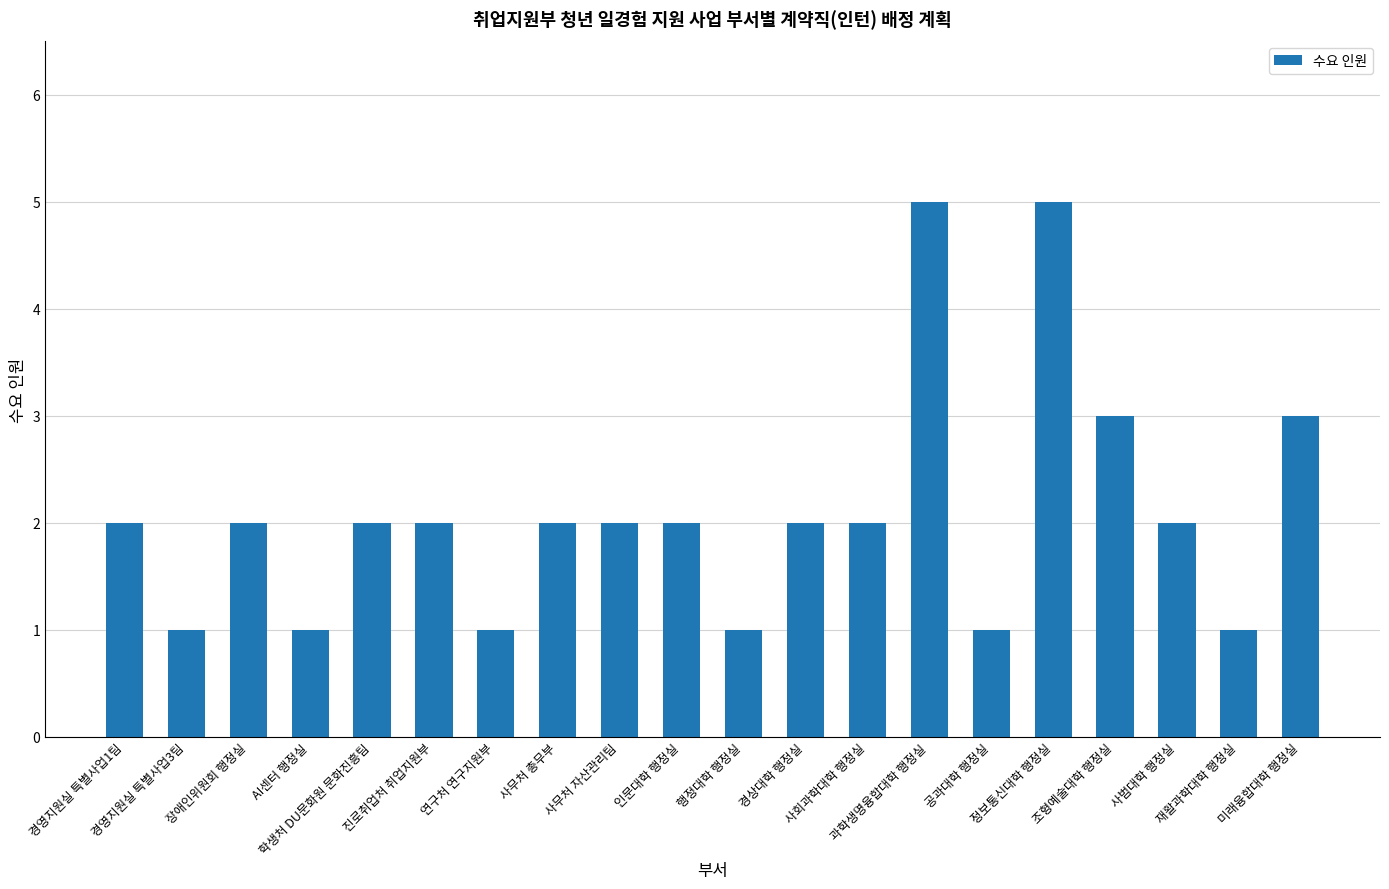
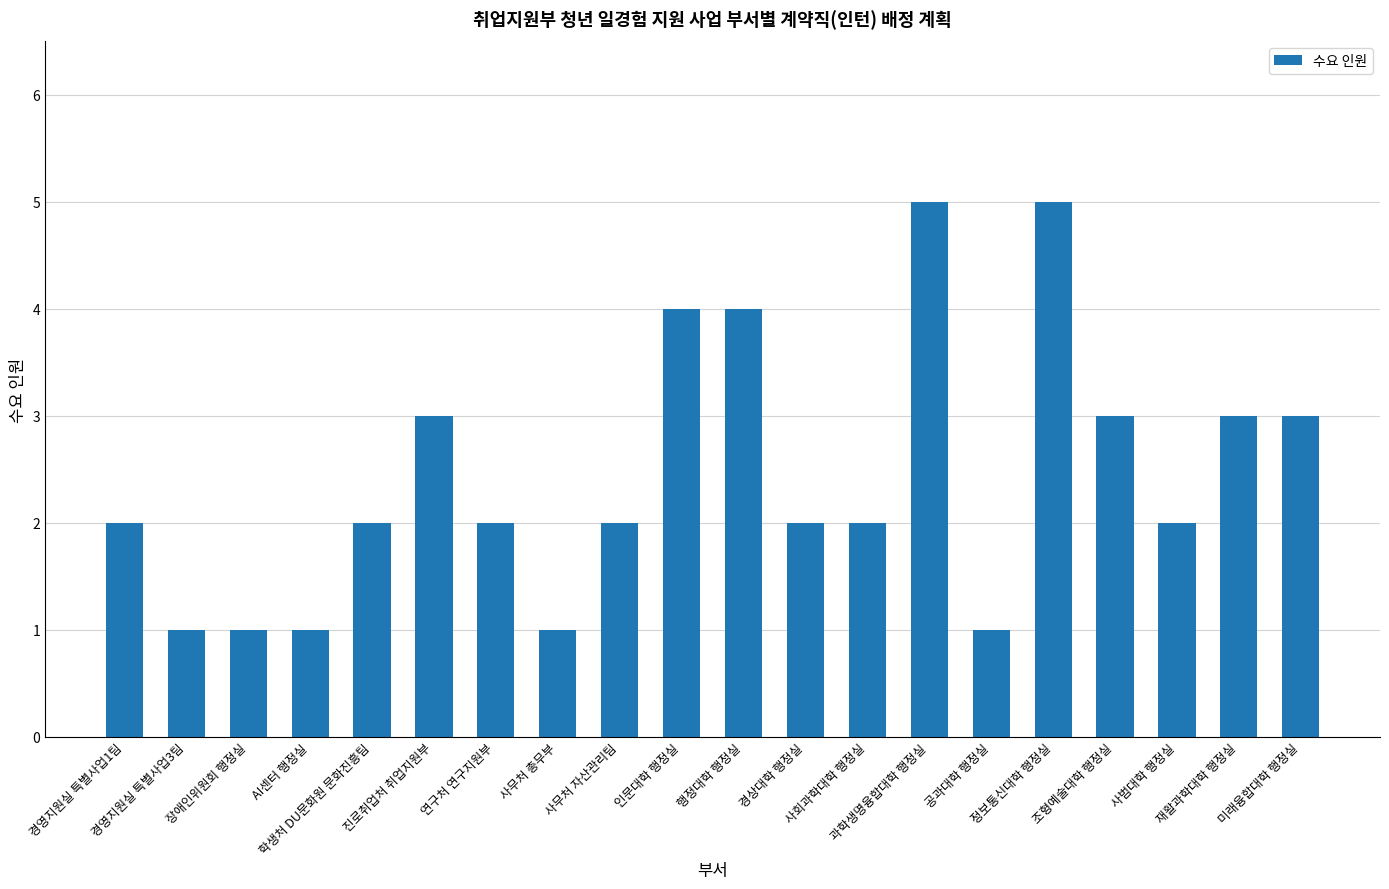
장애인위원회 행정실: 2 -> 1
진로취업처 취업지원부: 2 -> 3
연구처 연구지원부: 1 -> 2
사무처 총무부: 2 -> 1
인문대학 행정실: 2 -> 4
행정대학 행정실: 1 -> 4
재활과학대학 행정실: 1 -> 3
